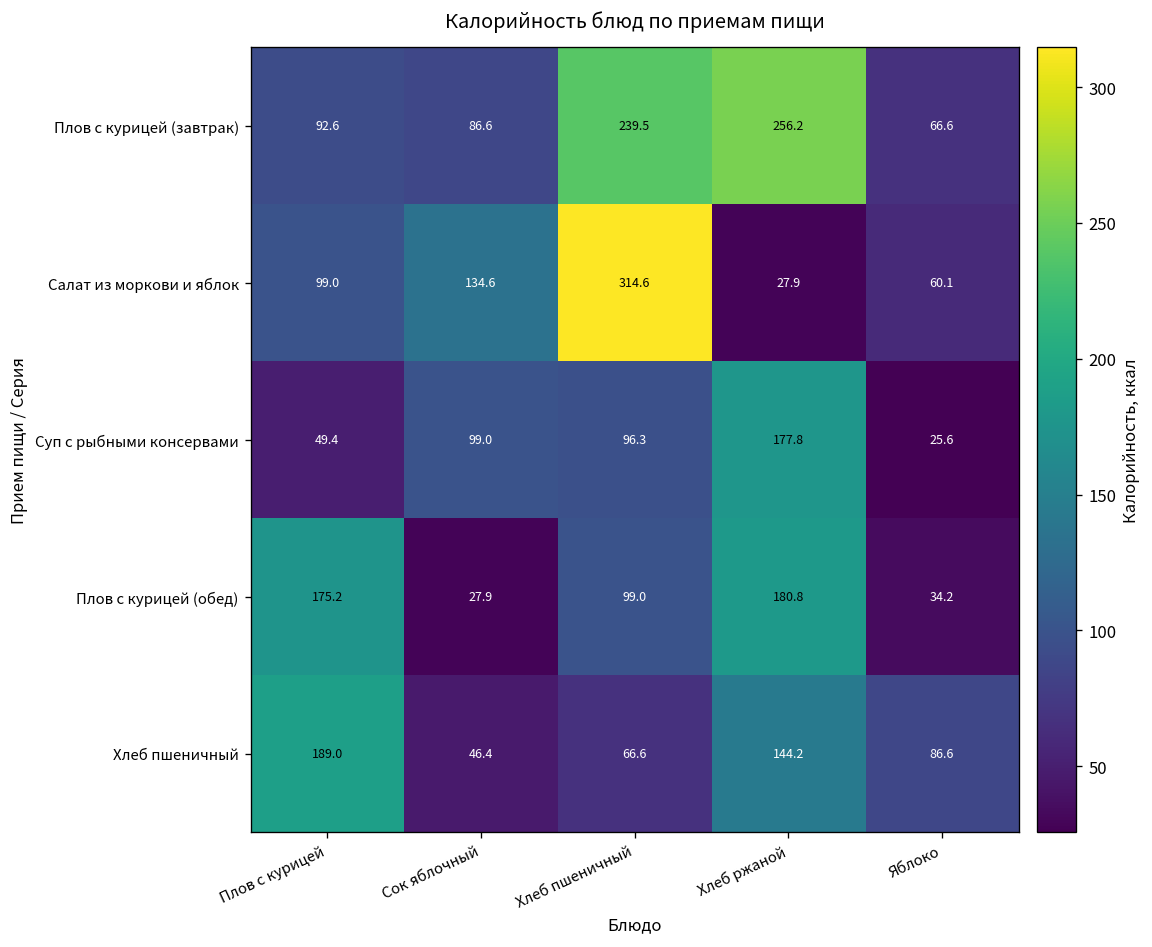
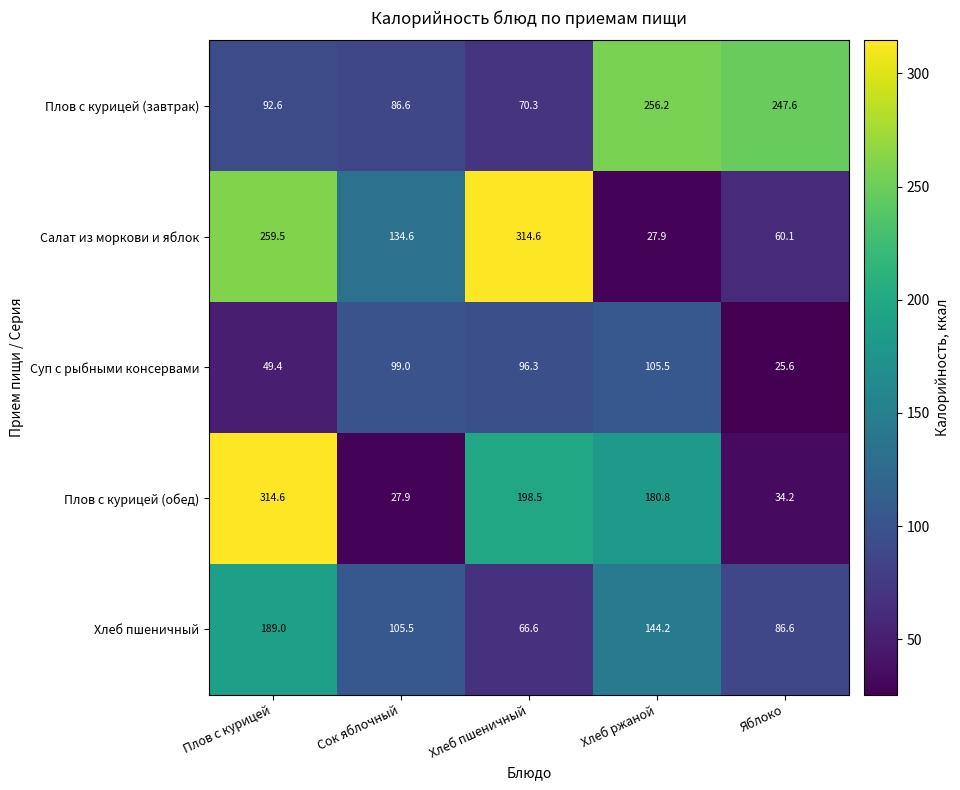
Плов с курицей (завтрак), Хлеб пшеничный: 239.5 -> 70.3
Плов с курицей (завтрак), Яблоко: 66.6 -> 247.6
Салат из моркови и яблок, Плов с курицей: 99.0 -> 259.5
Суп с рыбными консервами, Хлеб ржаной: 177.8 -> 105.5
Плов с курицей (обед), Плов с курицей: 175.2 -> 314.6
Плов с курицей (обед), Хлеб пшеничный: 99.0 -> 198.5
Хлеб пшеничный, Сок яблочный: 46.4 -> 105.5
